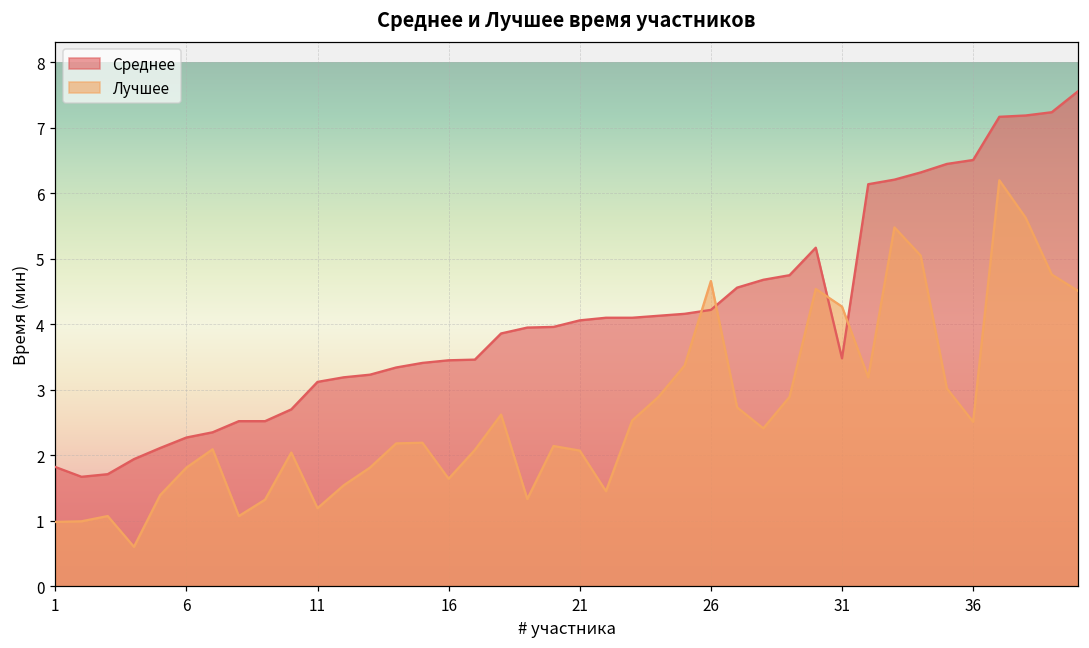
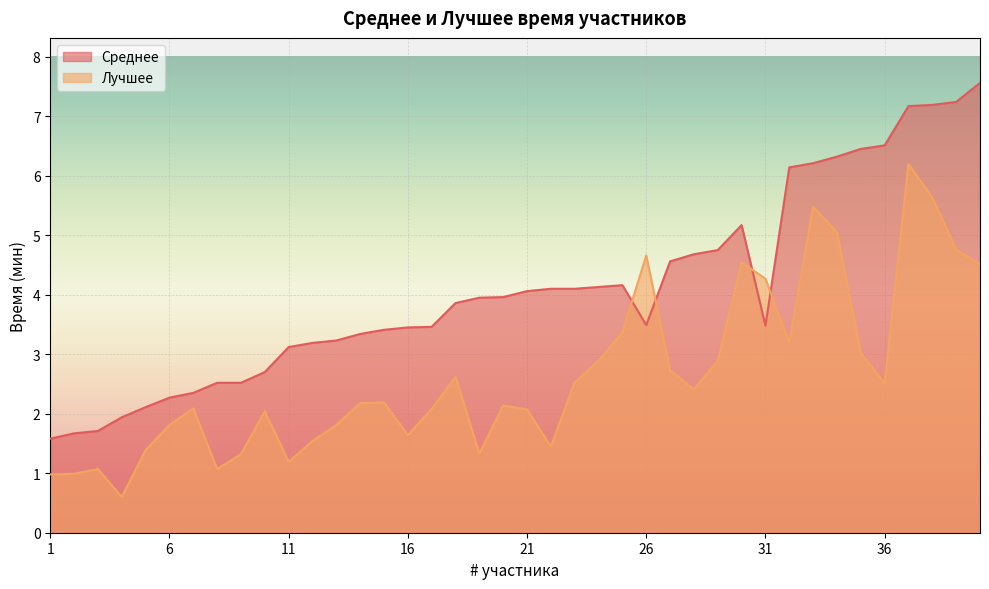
Среднее, 1: 1.8 -> 1.6
Среднее, 26: 4.2 -> 3.5
